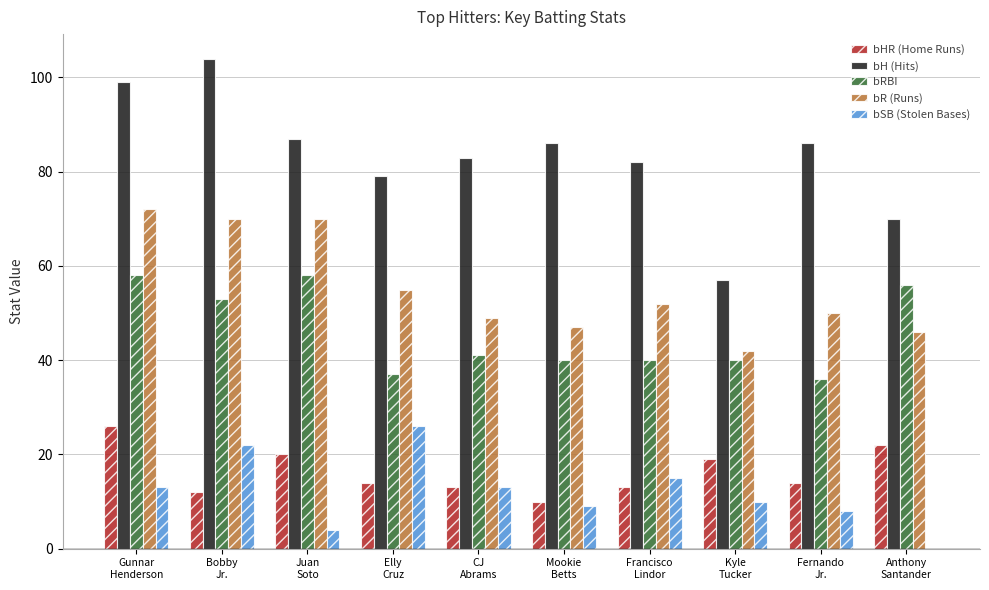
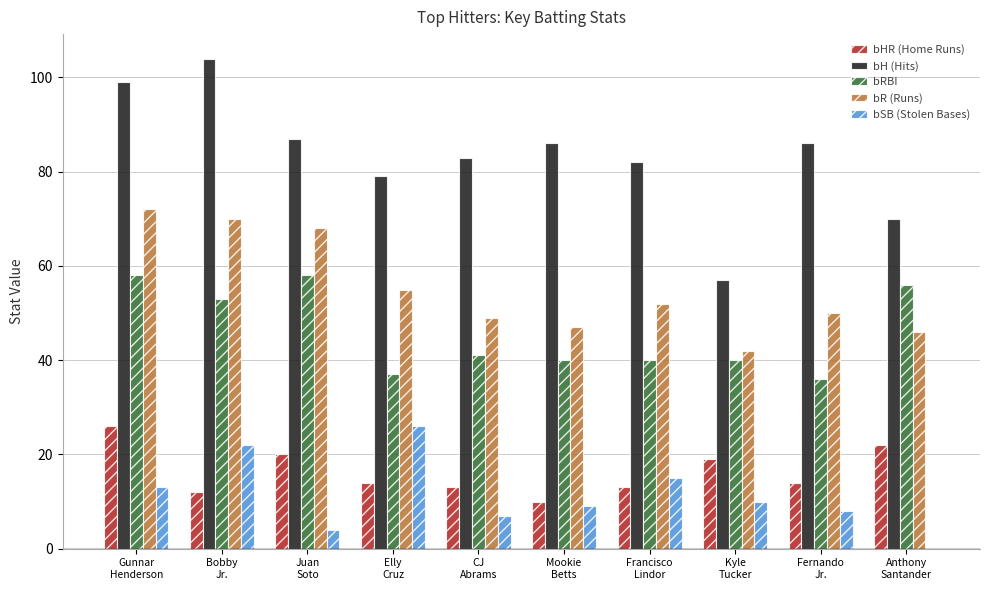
bR (Runs), Juan Soto: 70 -> 68
bSB (Stolen Bases), CJ Abrams: 13 -> 7
